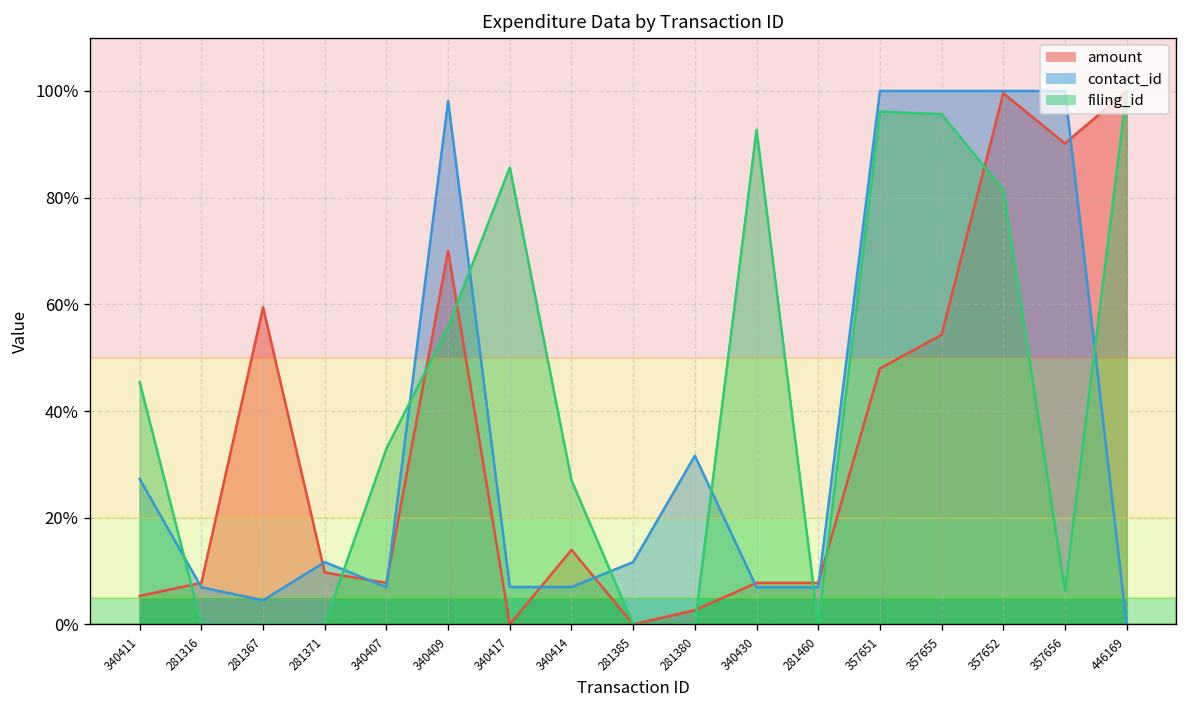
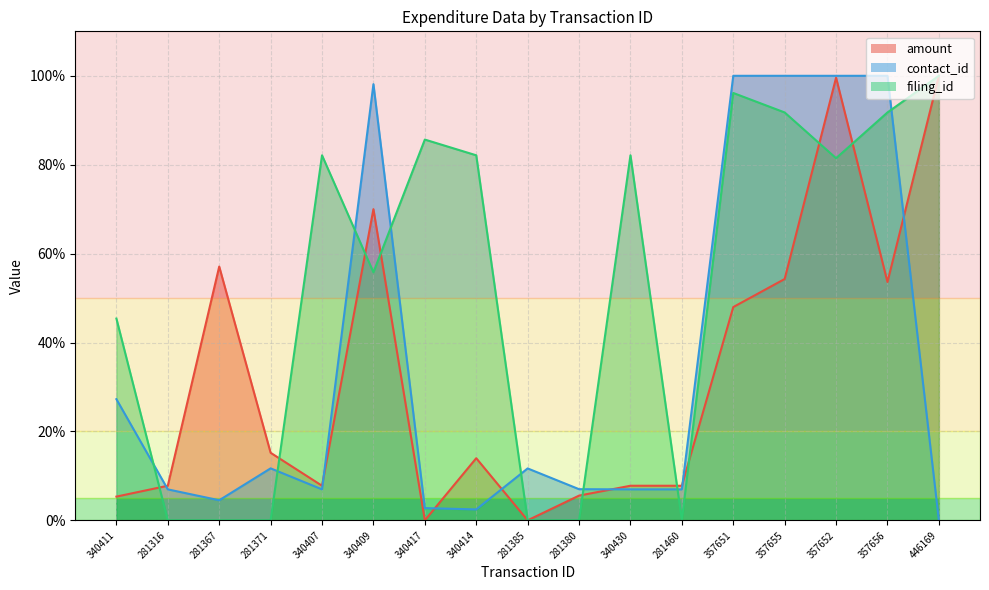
amount, 281367: 59% -> 57%
amount, 281371: 10% -> 15%
filing_id, 340407: 33% -> 82%
contact_id, 340417: 7% -> 3%
contact_id, 340414: 7% -> 2%
filing_id, 340414: 27% -> 82%
amount, 281380: 3% -> 6%
contact_id, 281380: 32% -> 7%
filing_id, 340430: 93% -> 82%
filing_id, 357655: 96% -> 92%
amount, 357656: 90% -> 54%
filing_id, 357656: 6% -> 92%
